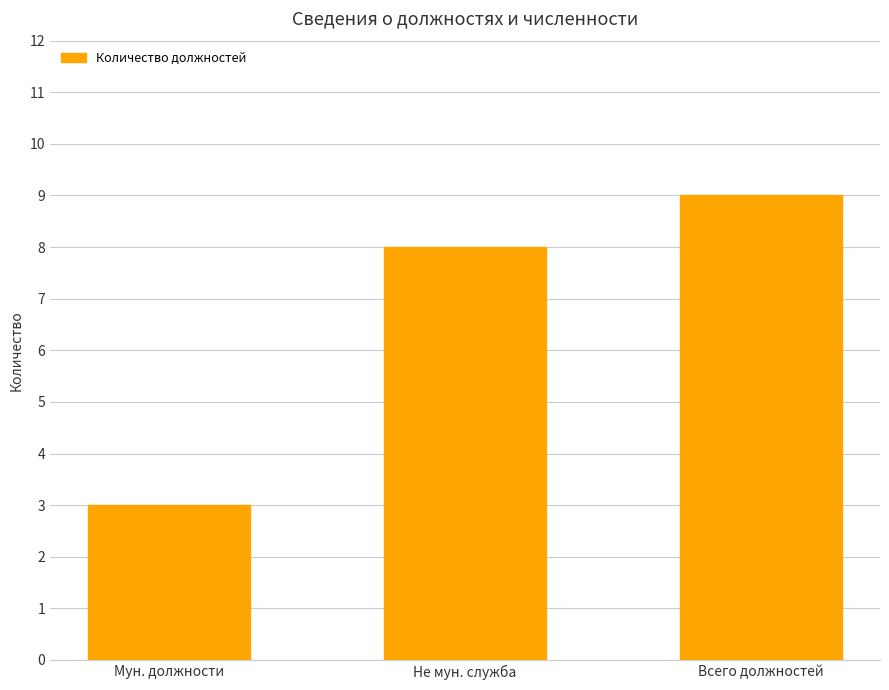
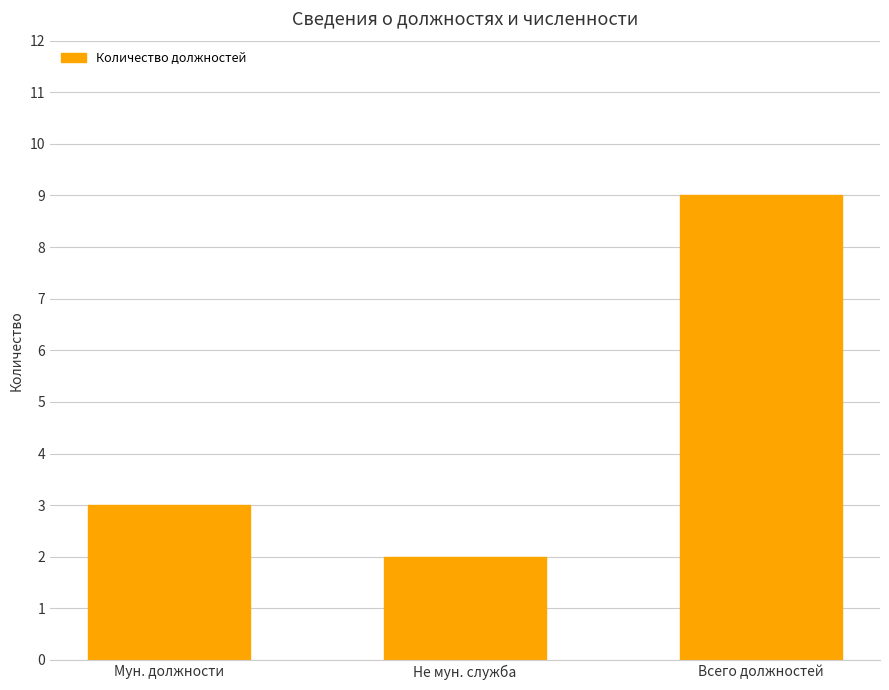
Не мун. служба: 8 -> 2
